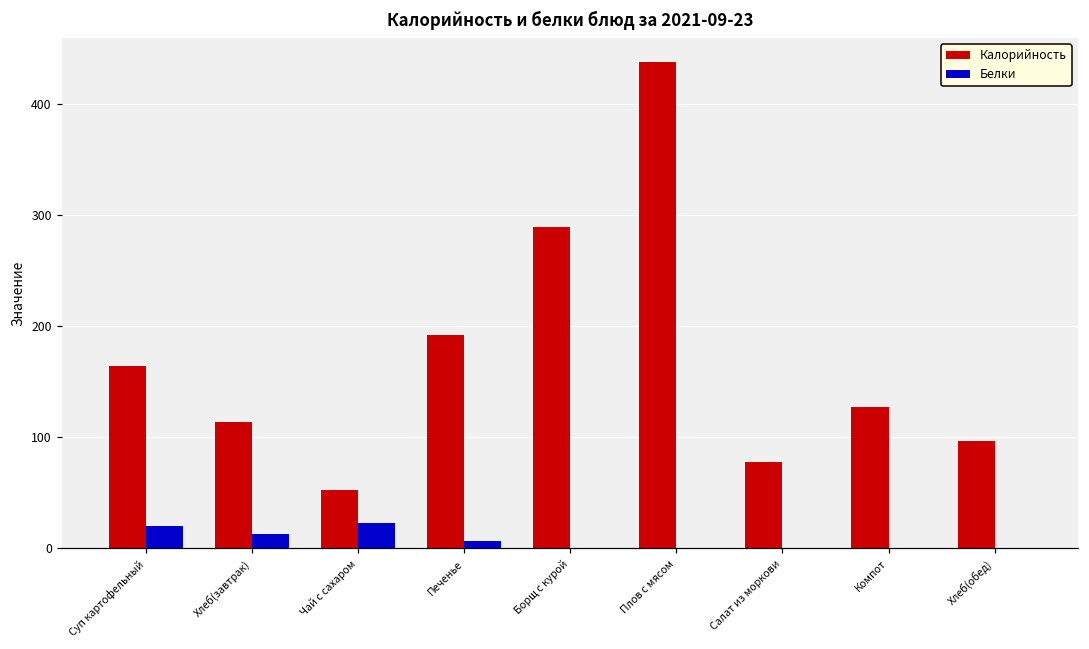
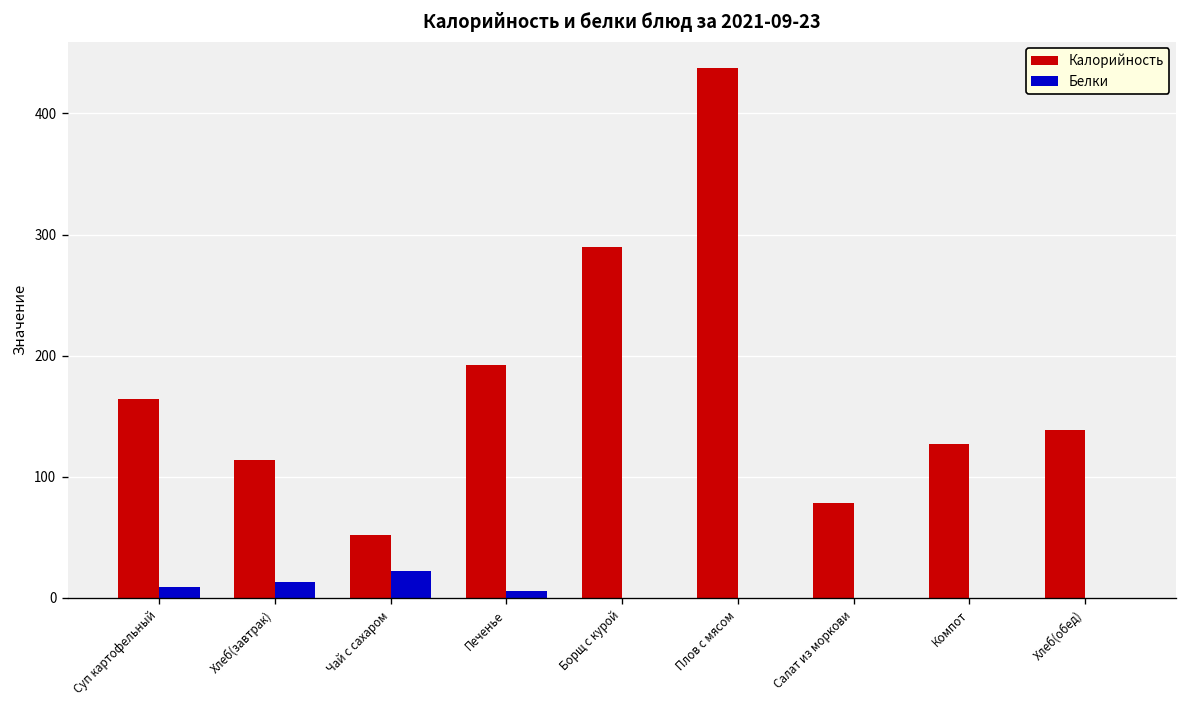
Белки, Суп картофельный: 20 -> 9
Калорийность, Хлеб(обед): 97 -> 138
